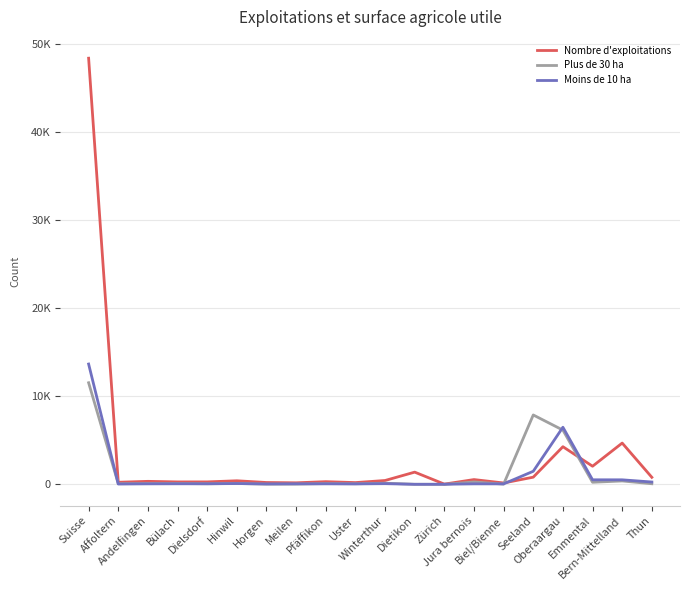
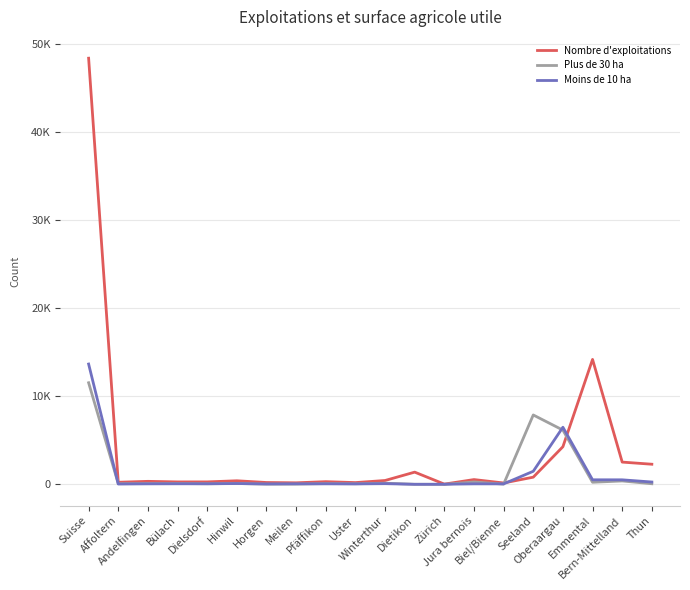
Nombre d'exploitations, Emmental: 2000 -> 14000
Nombre d'exploitations, Bern-Mittelland: 5000 -> 3000
Nombre d'exploitations, Thun: 1000 -> 2000
